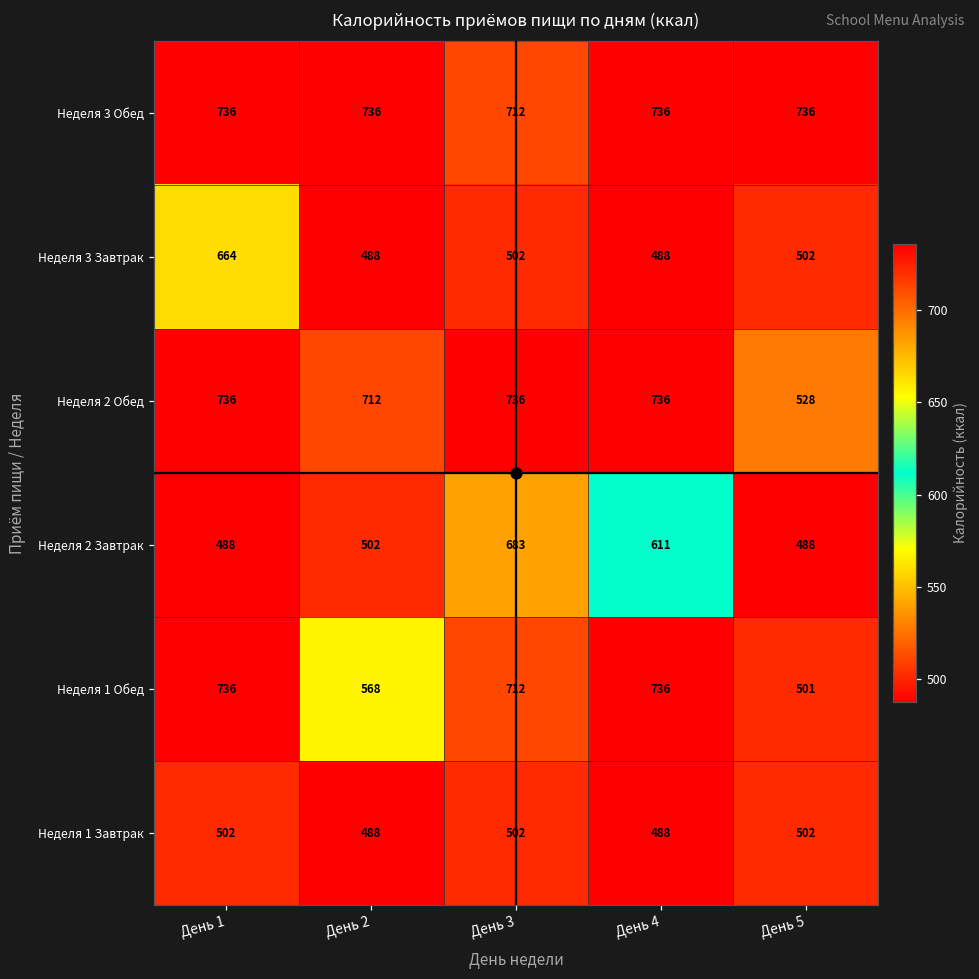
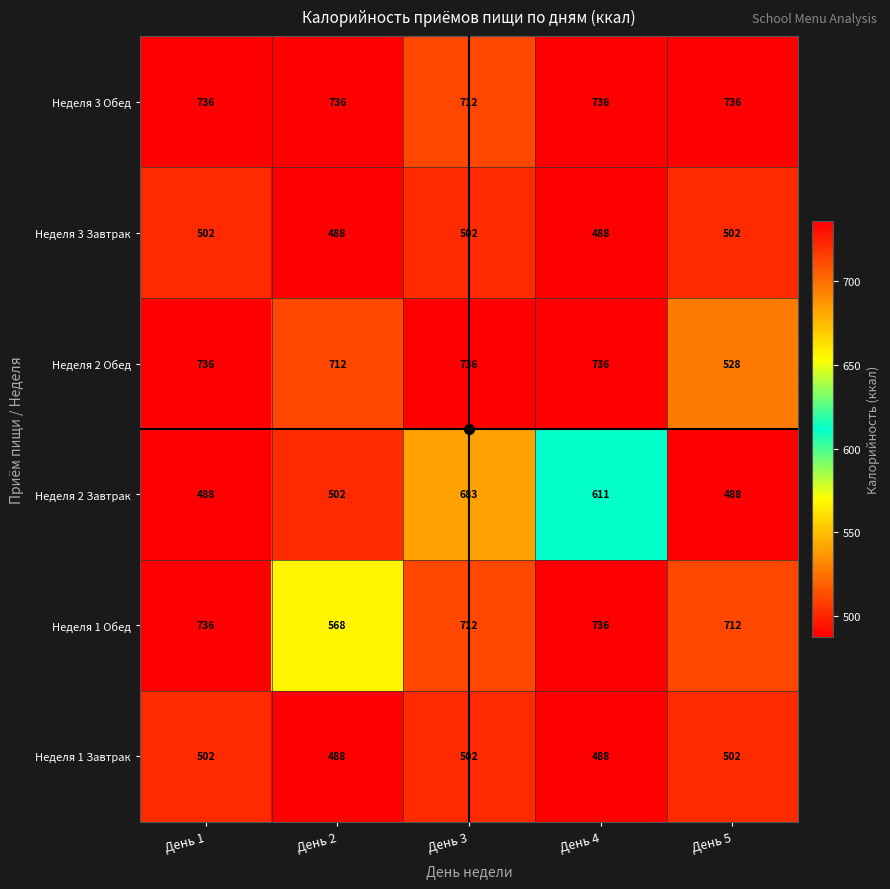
Неделя 3 Завтрак, День 1: 664 -> 502
Неделя 1 Обед, День 5: 501 -> 712
